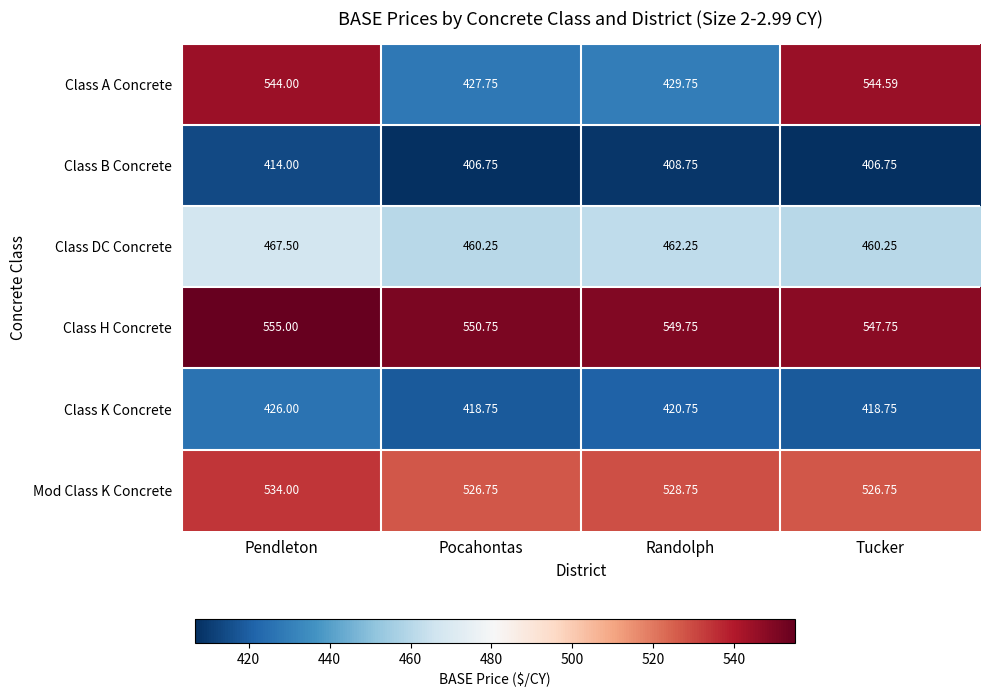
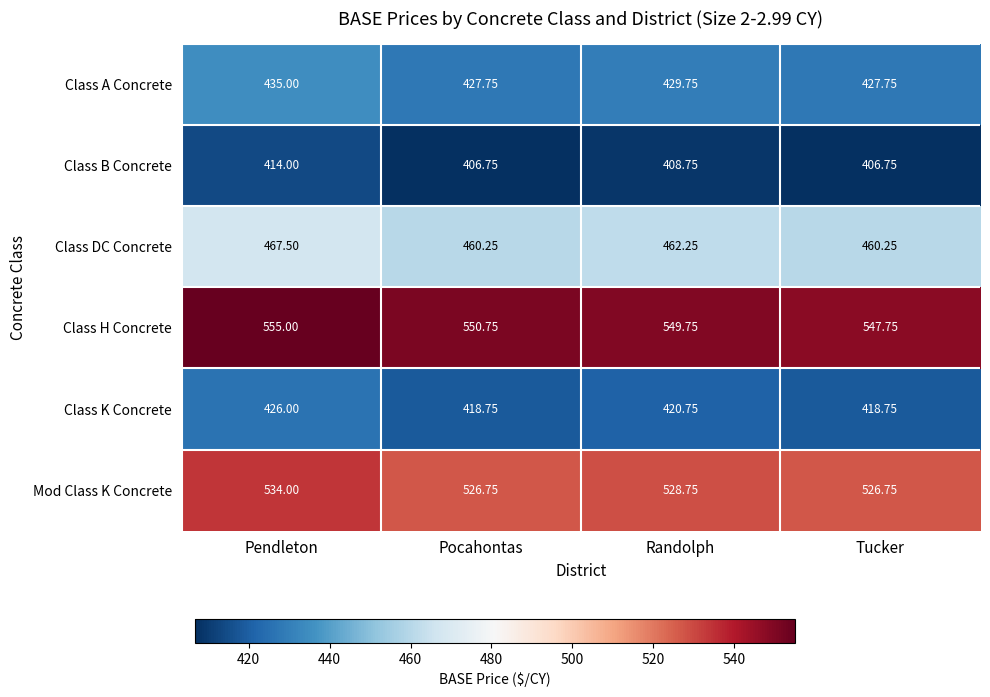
Class A Concrete, Pendleton: 544.00 -> 435.00
Class A Concrete, Tucker: 544.59 -> 427.75
